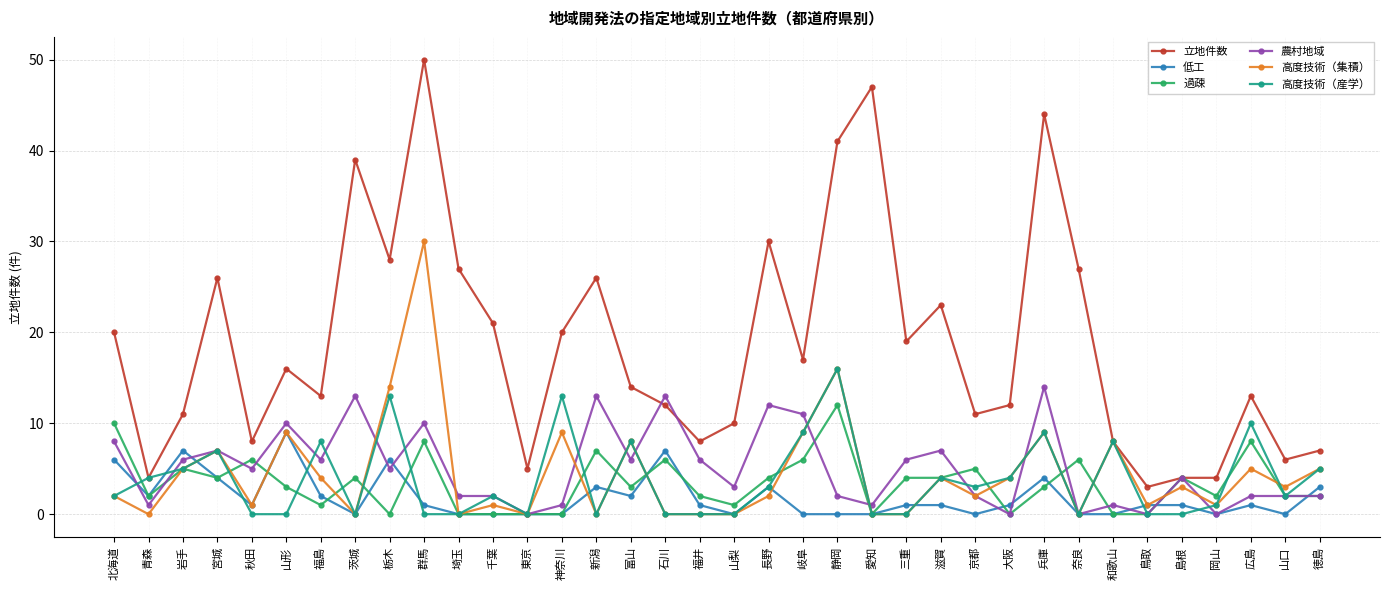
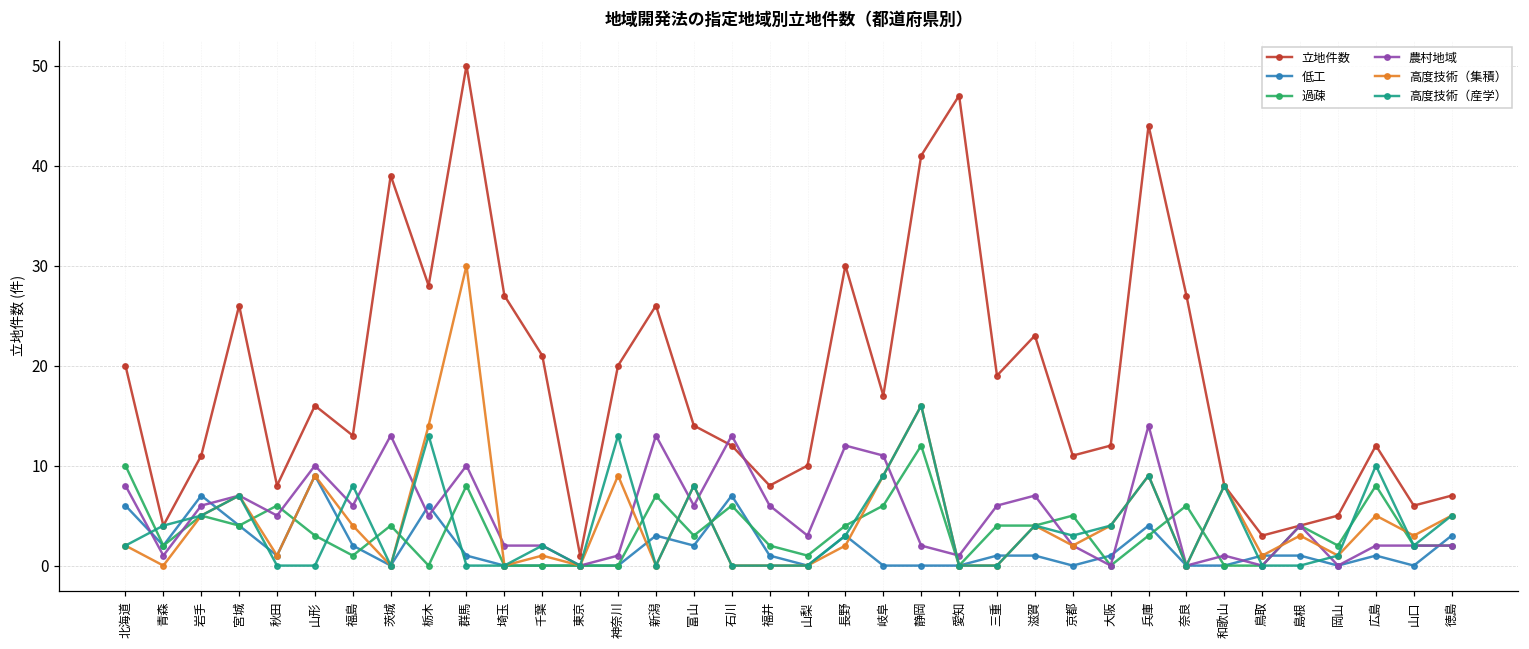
立地件数, 東京: 5 -> 1
立地件数, 岡山: 4 -> 5
立地件数, 広島: 13 -> 12
